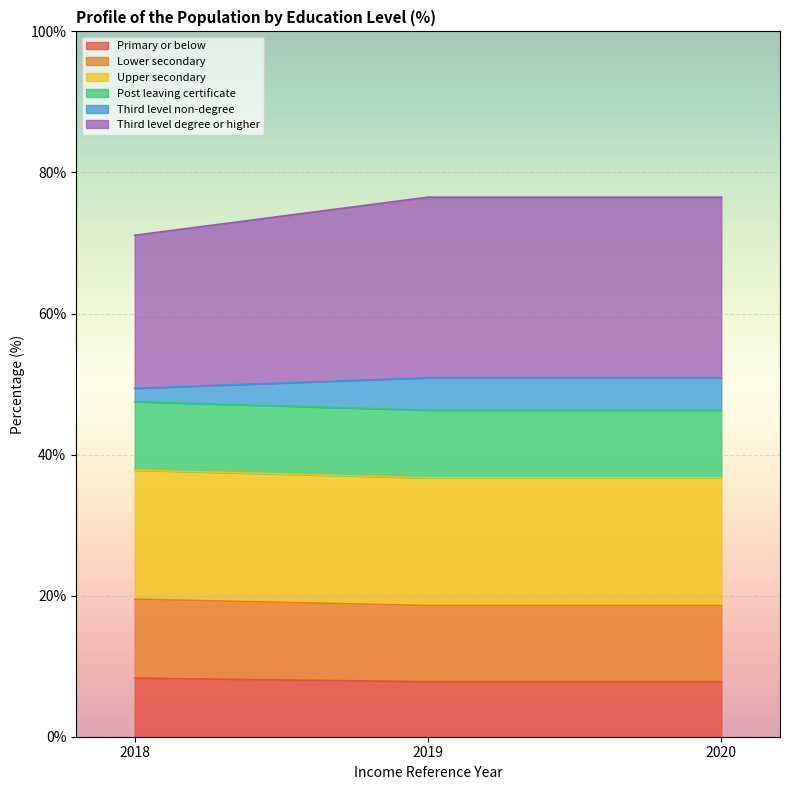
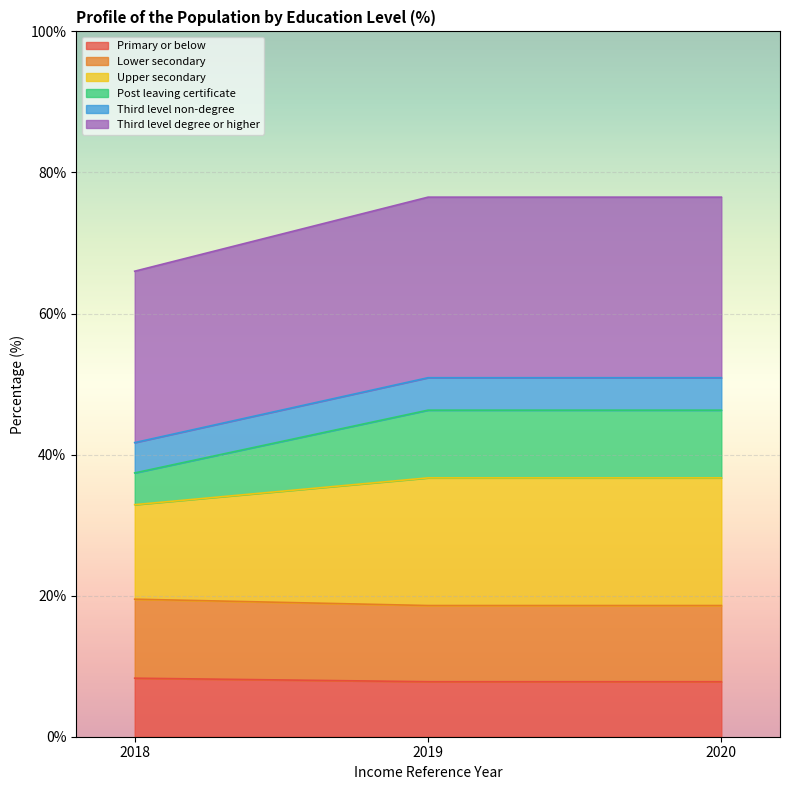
Upper secondary, 2018: 18% -> 13%
Post leaving certificate, 2018: 10% -> 5%
Third level non-degree, 2018: 2% -> 4%
Third level degree or higher, 2018: 22% -> 24%
